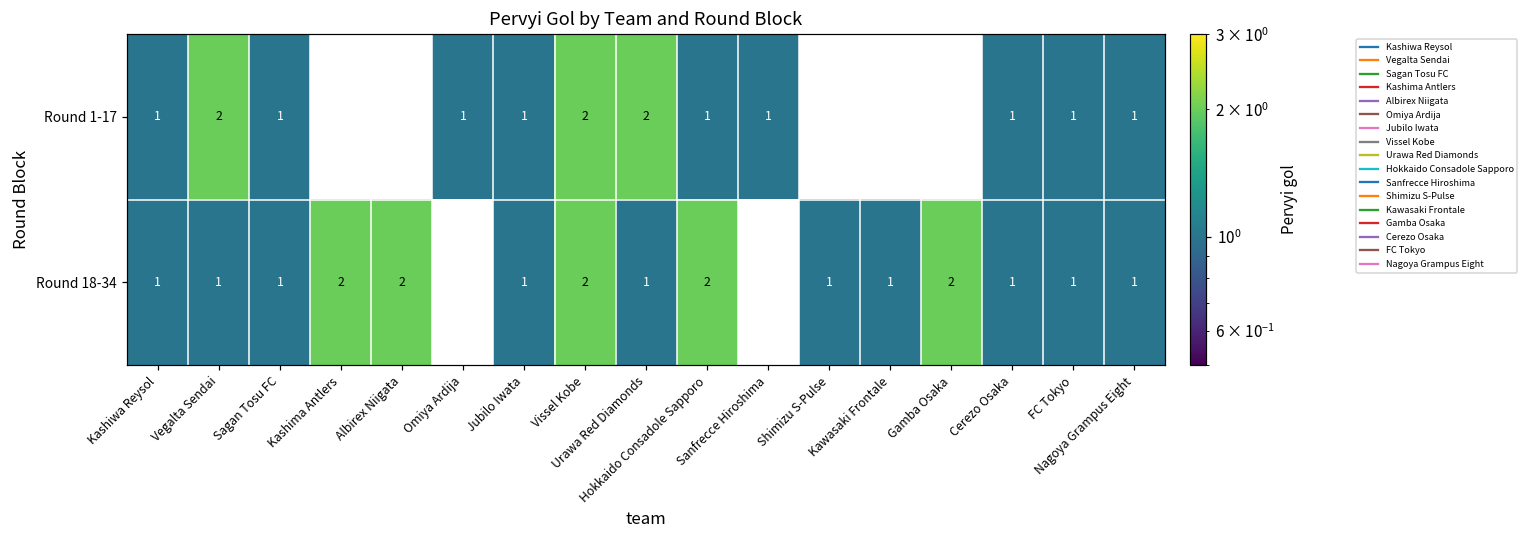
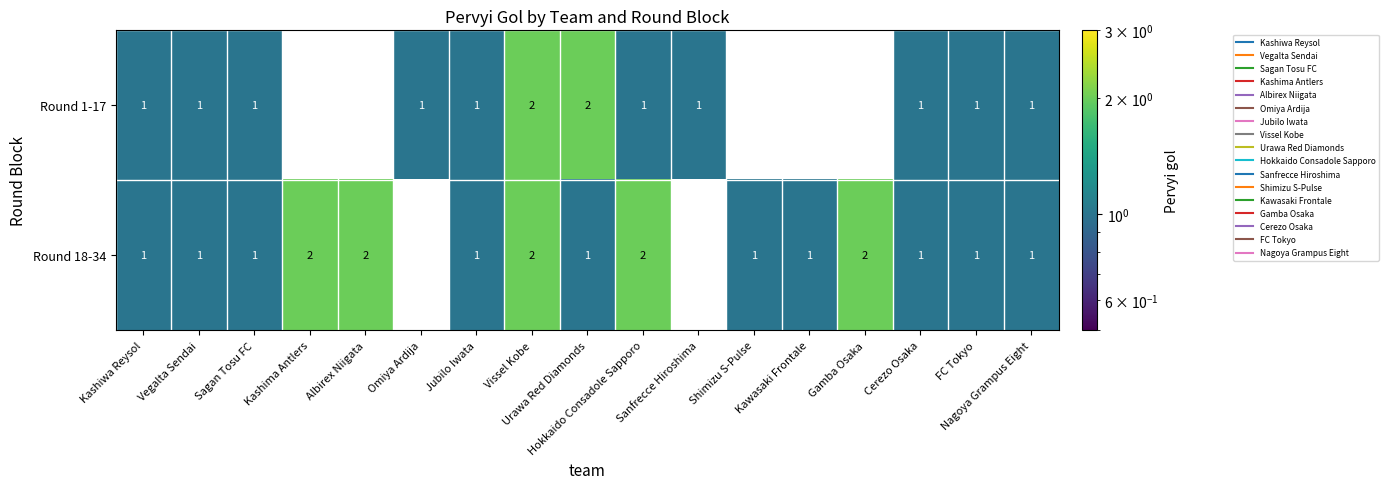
Round 1-17, Vegalta Sendai: 2 -> 1
